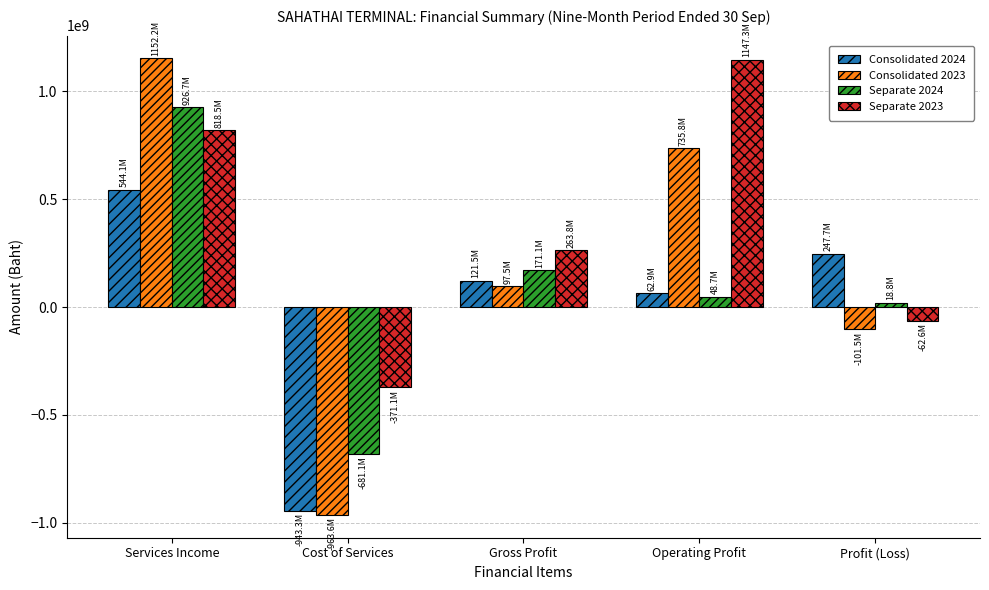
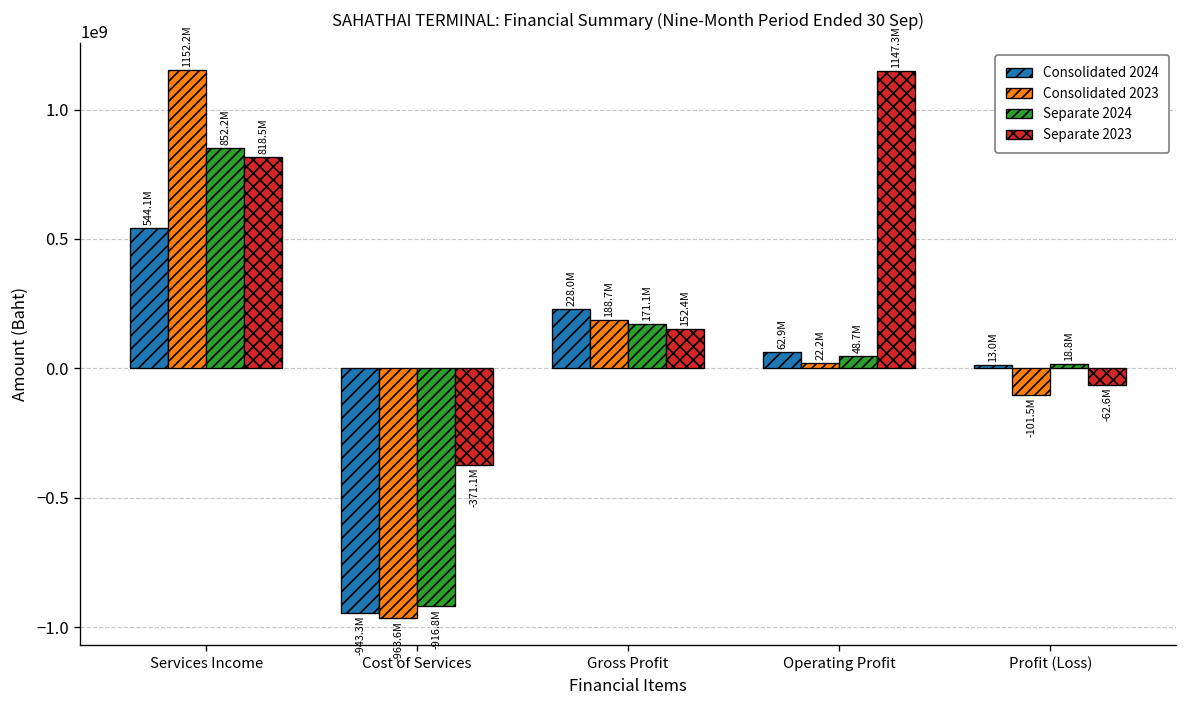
Separate 2024, Services Income: 926.7M -> 852.2M
Separate 2024, Cost of Services: -681.1M -> -916.8M
Consolidated 2024, Gross Profit: 121.5M -> 228.0M
Consolidated 2023, Gross Profit: 97.5M -> 188.7M
Separate 2023, Gross Profit: 263.8M -> 152.4M
Consolidated 2023, Operating Profit: 735.8M -> 22.2M
Consolidated 2024, Profit (Loss): 247.7M -> 13.0M
